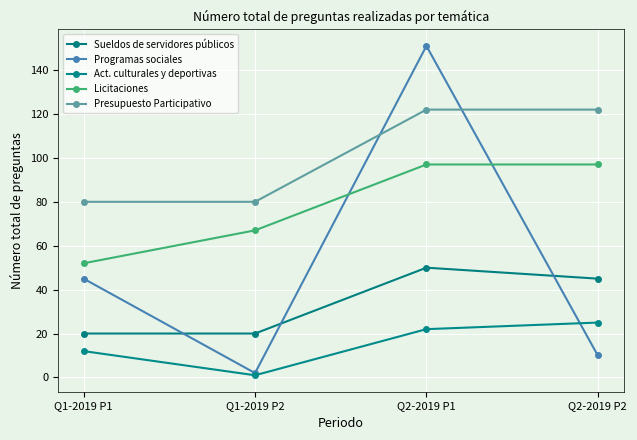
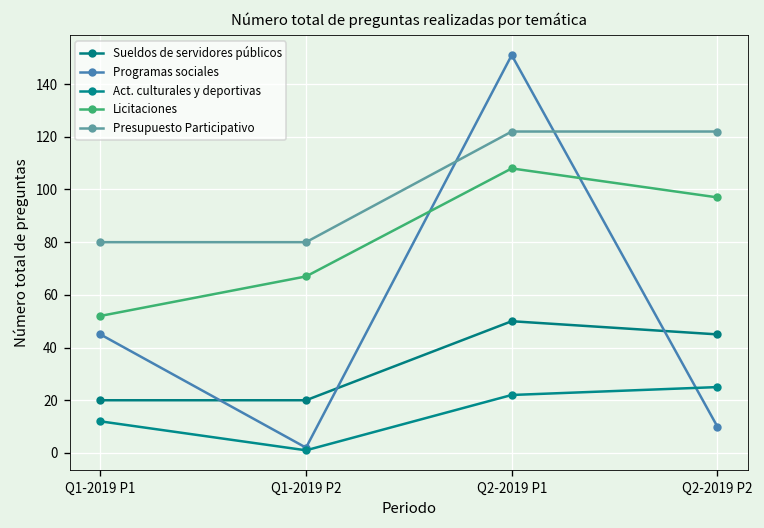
Licitaciones, Q2-2019 P1: 97 -> 108
